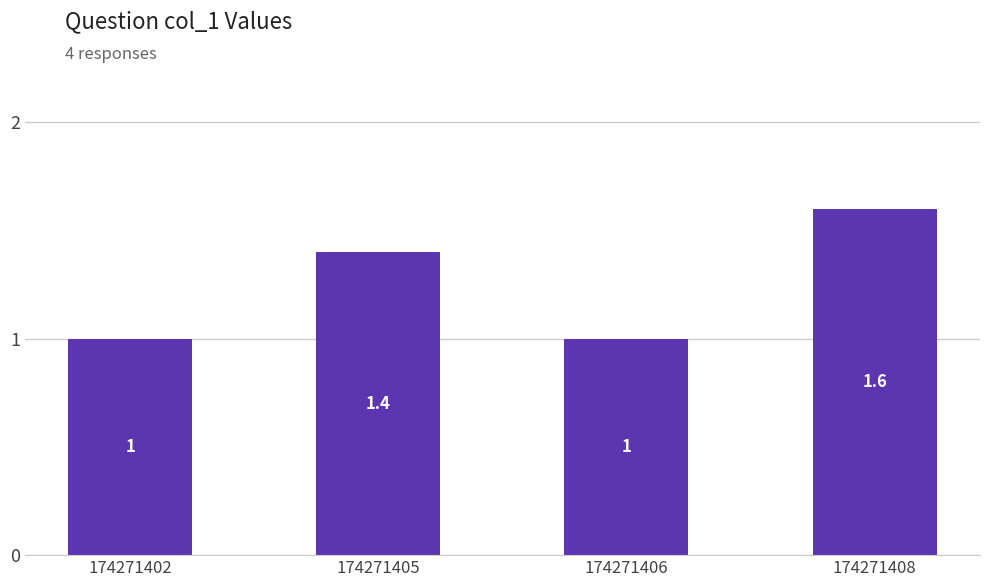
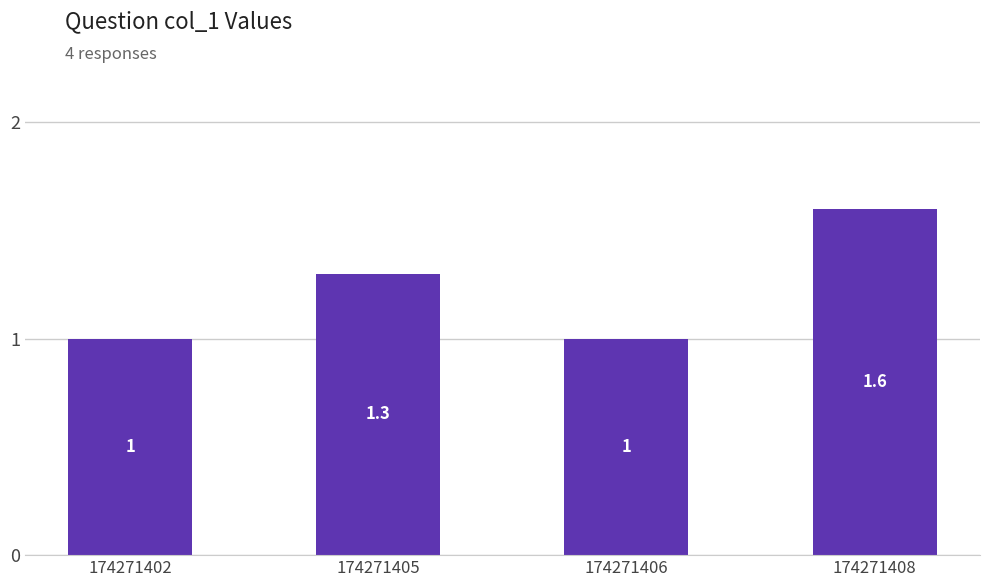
174271405: 1.4 -> 1.3
